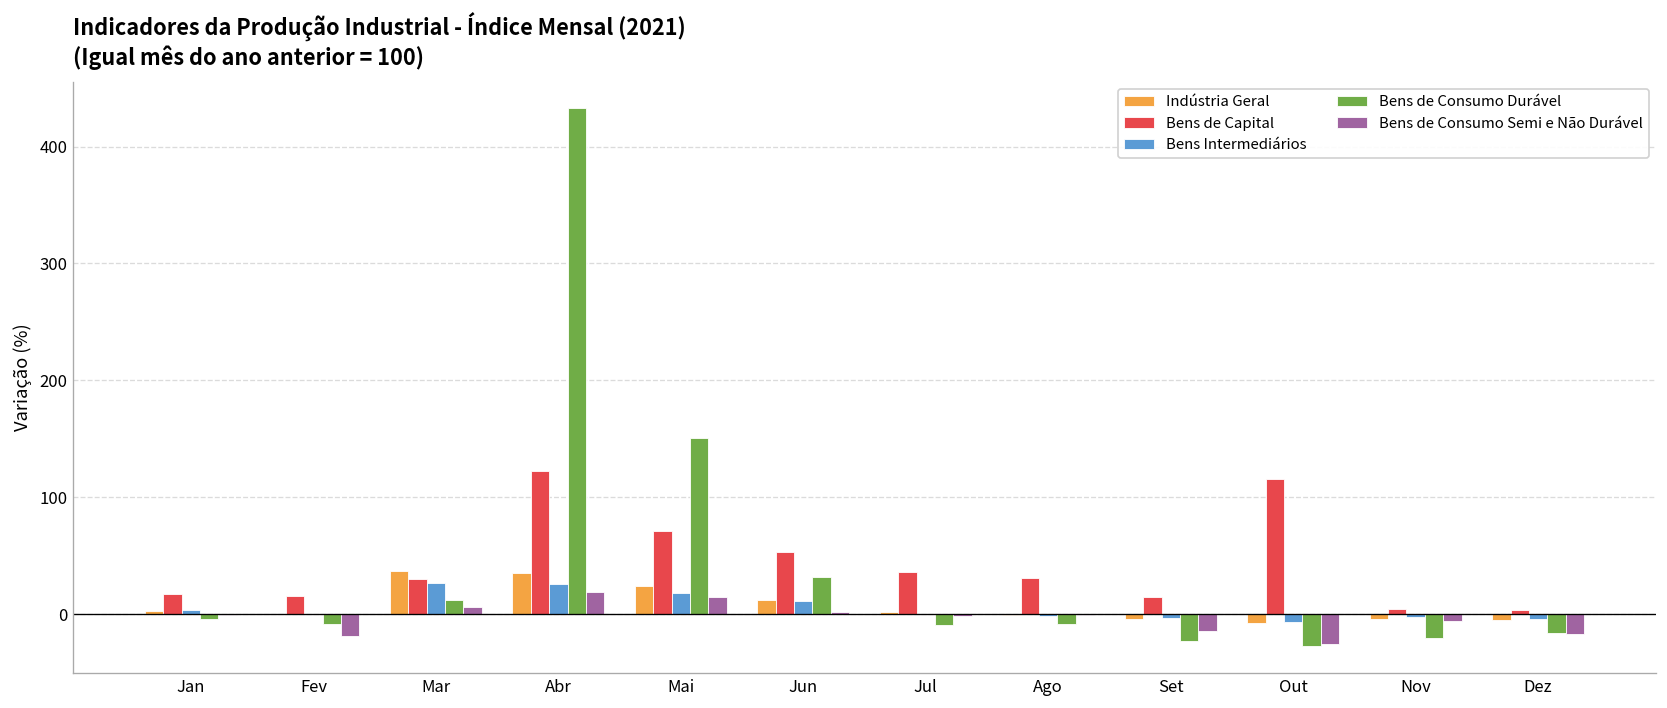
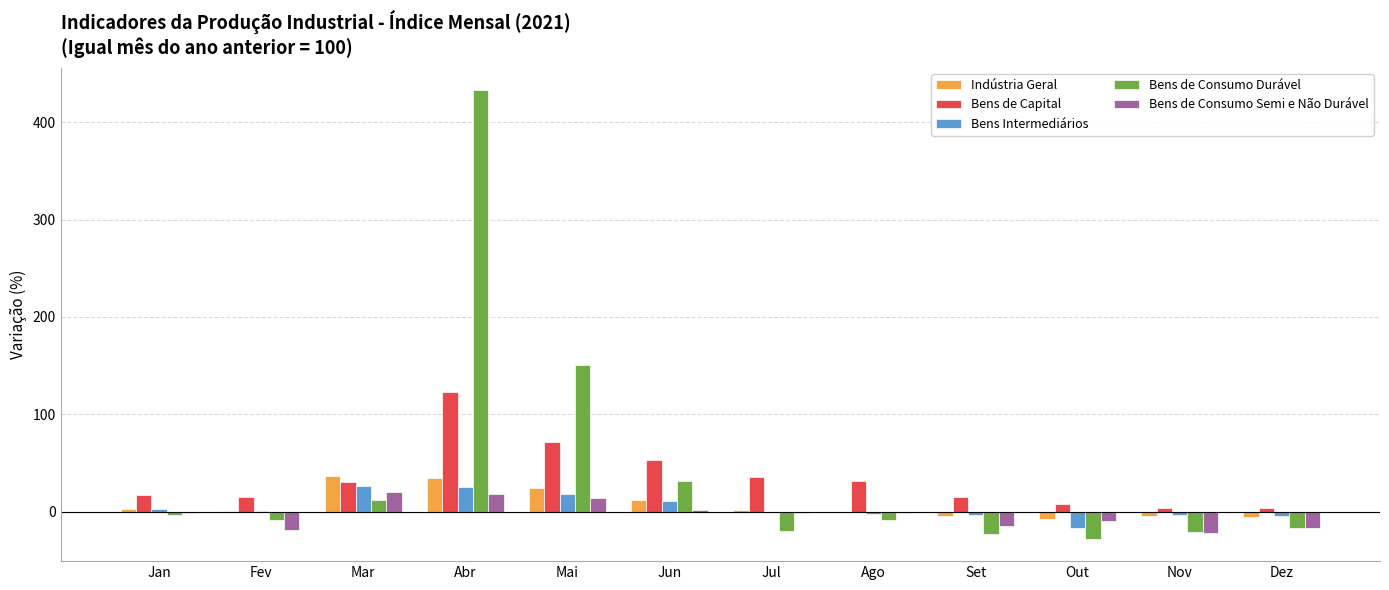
Bens de Consumo Semi e Não Durável, Mar: 10 -> 20
Bens de Consumo Durável, Jul: -10 -> -20
Bens de Capital, Out: 120 -> 10
Bens Intermediários, Out: -10 -> -20
Bens de Consumo Semi e Não Durável, Out: -30 -> -10
Bens de Consumo Semi e Não Durável, Nov: -10 -> -20
